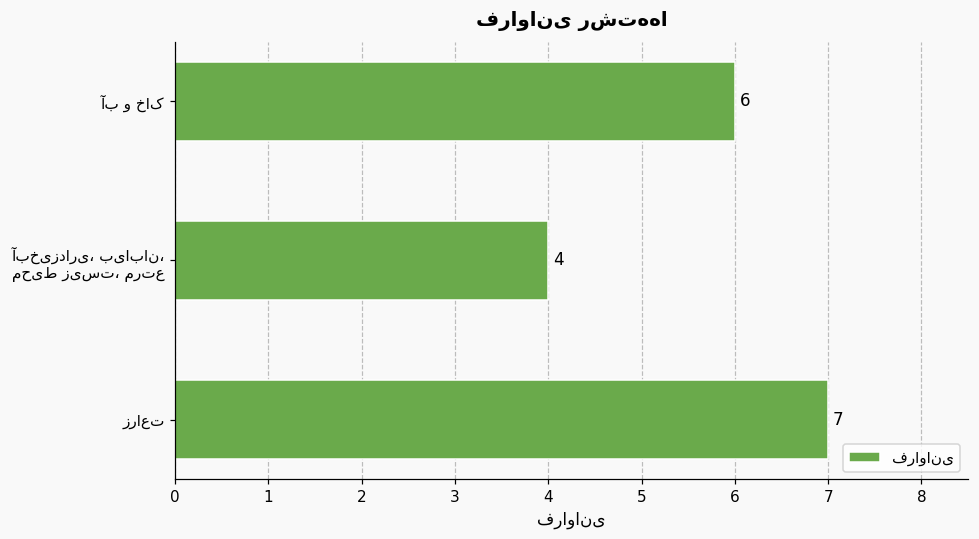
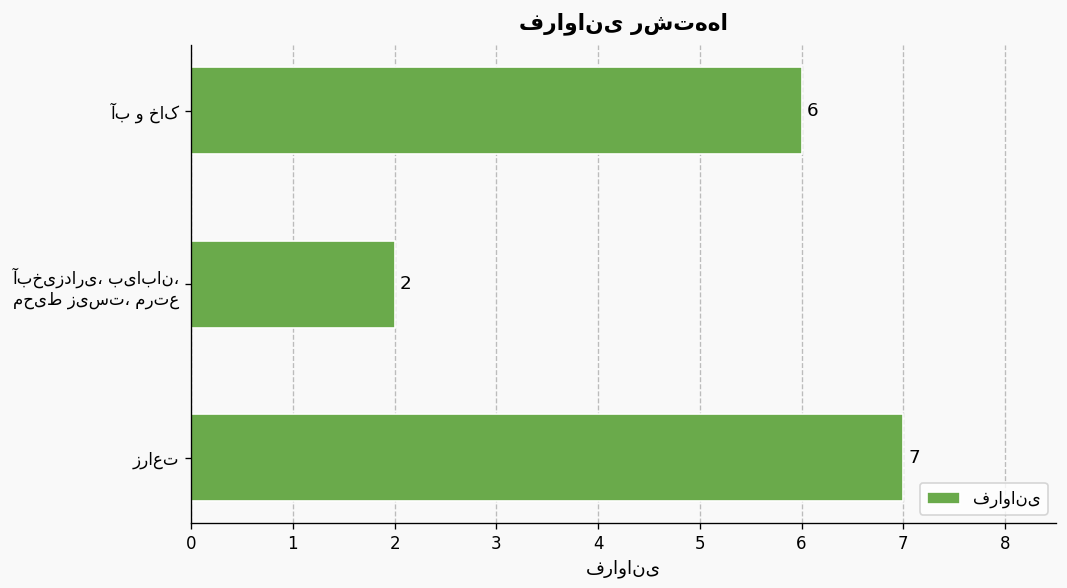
آبخیزداری، بیابان، محیط زیست، مرتع: 4 -> 2
